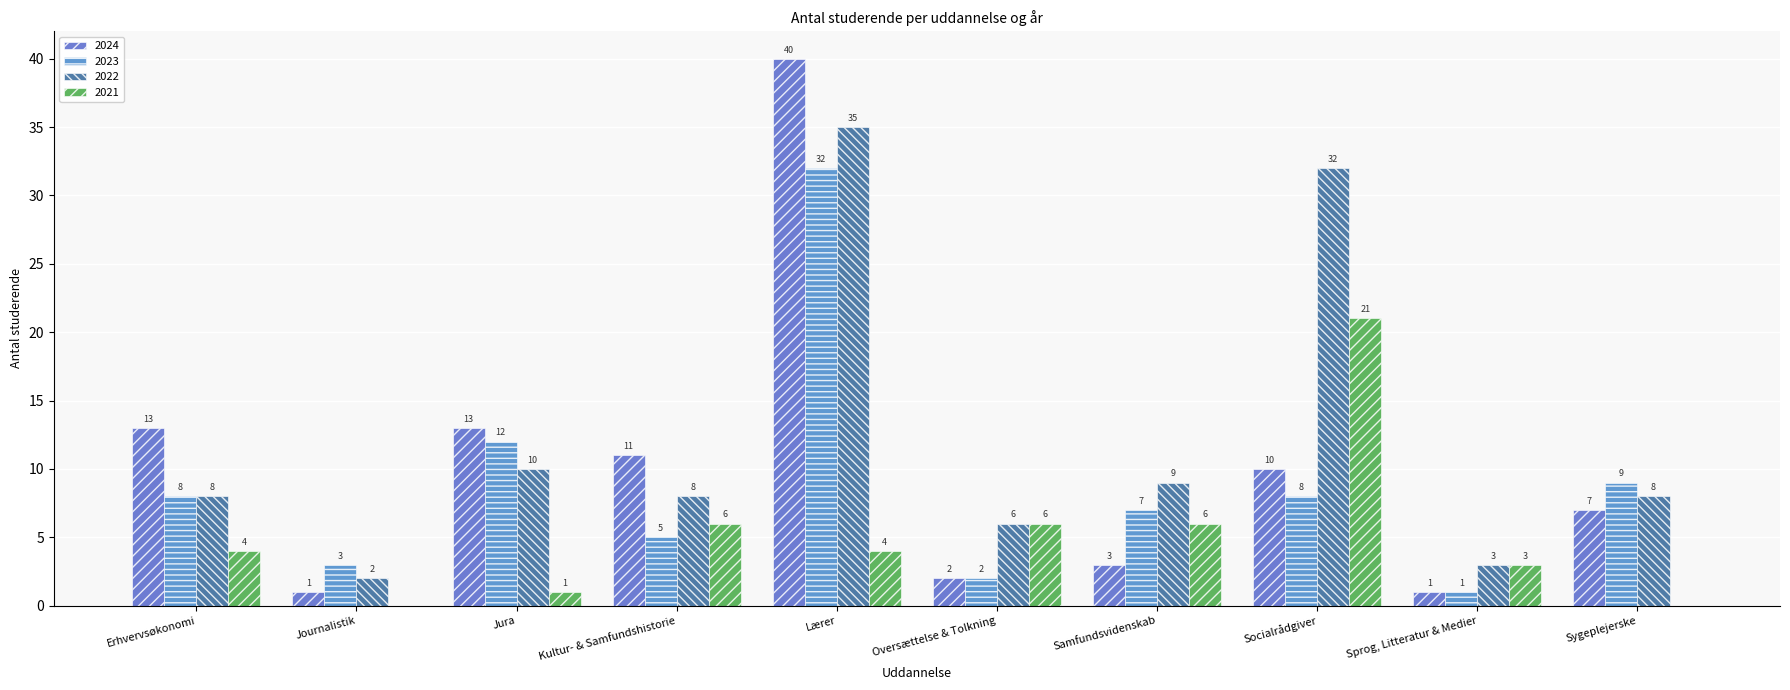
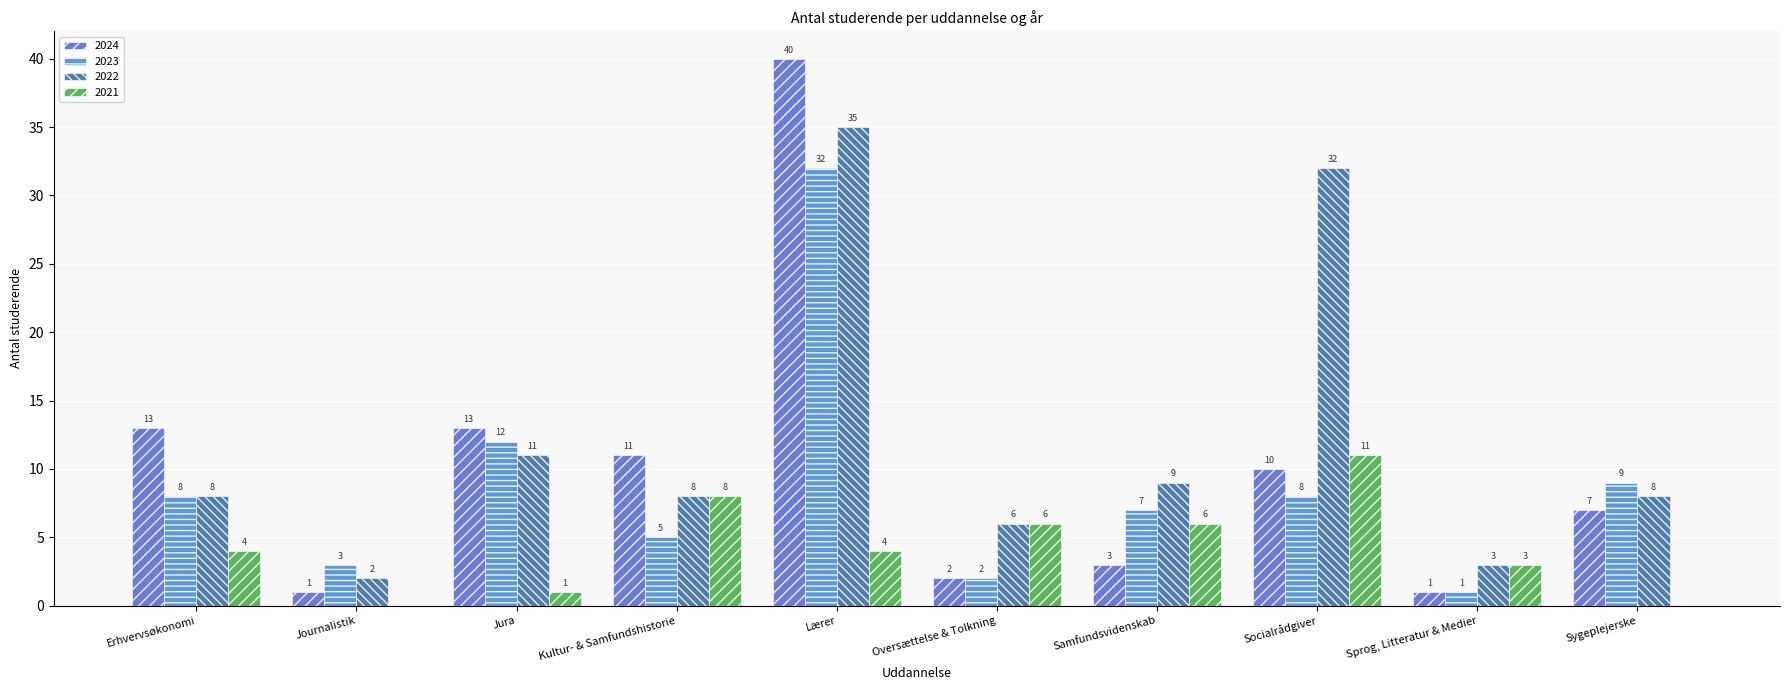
2022, Jura: 10 -> 11
2021, Kultur- & Samfundshistorie: 6 -> 8
2021, Socialrådgiver: 21 -> 11
